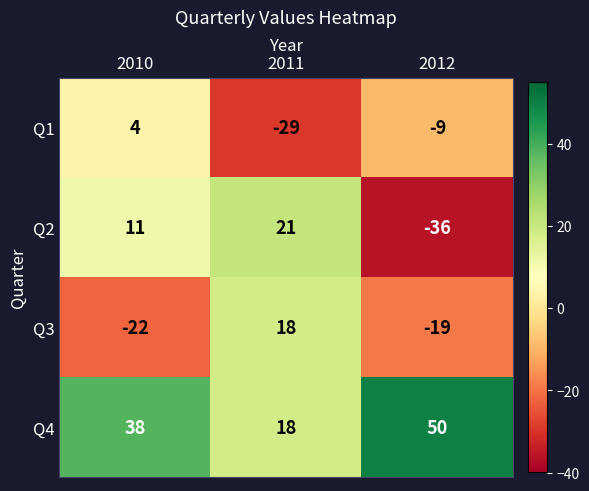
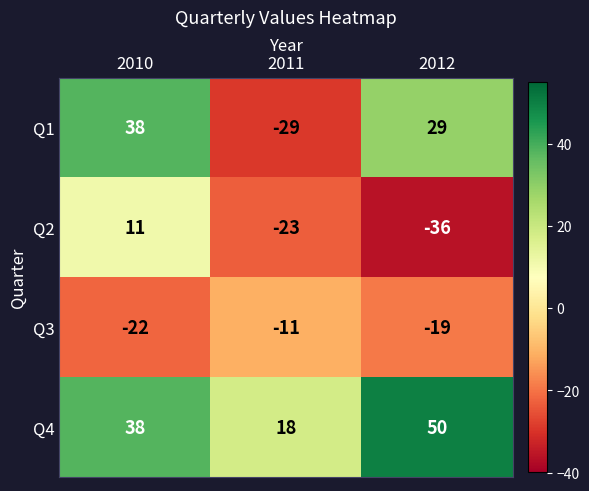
Q1, 2010: 4 -> 38
Q1, 2012: -9 -> 29
Q2, 2011: 21 -> -23
Q3, 2011: 18 -> -11
